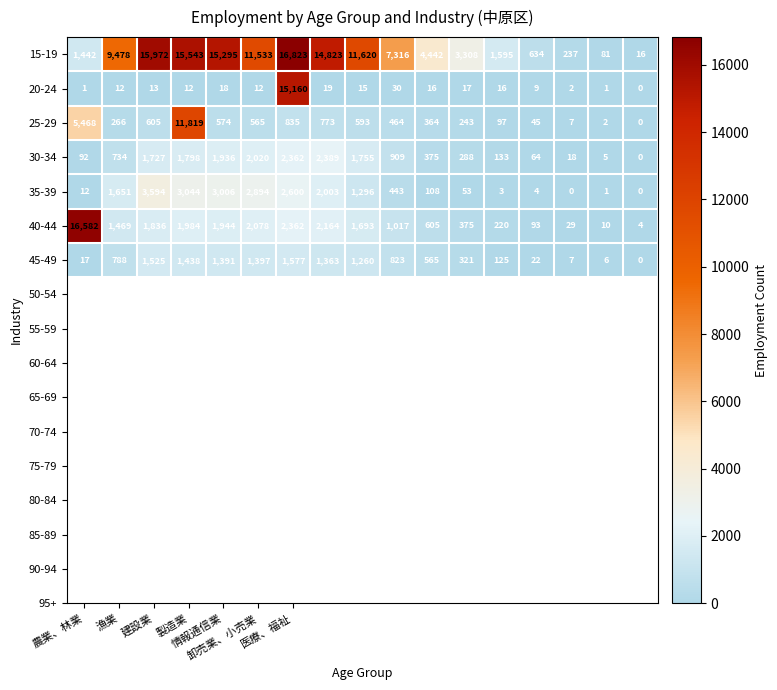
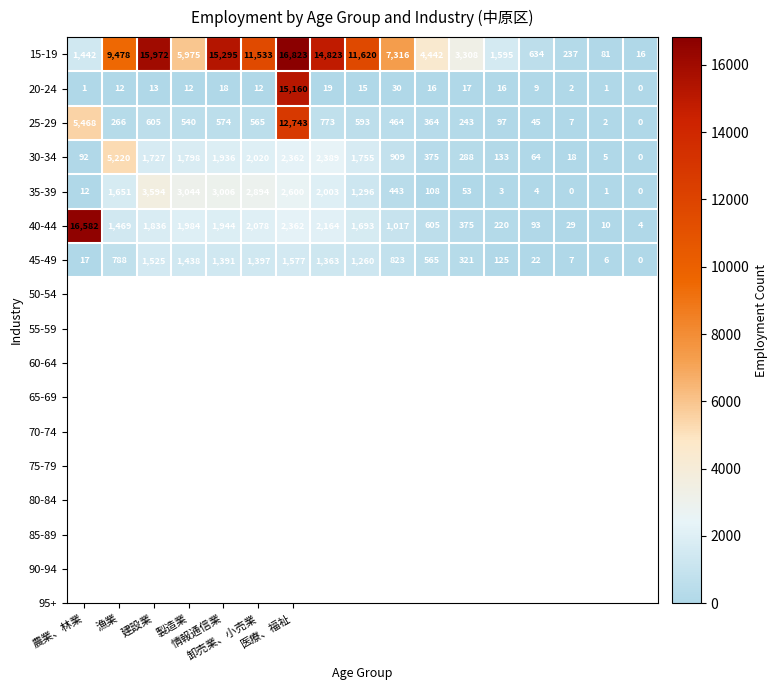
15-19, 製造業: 15,543 -> 5,975
25-29, 製造業: 11,819 -> 540
25-29, 医療、福祉: 835 -> 12,743
30-34, 漁業: 734 -> 5,220
